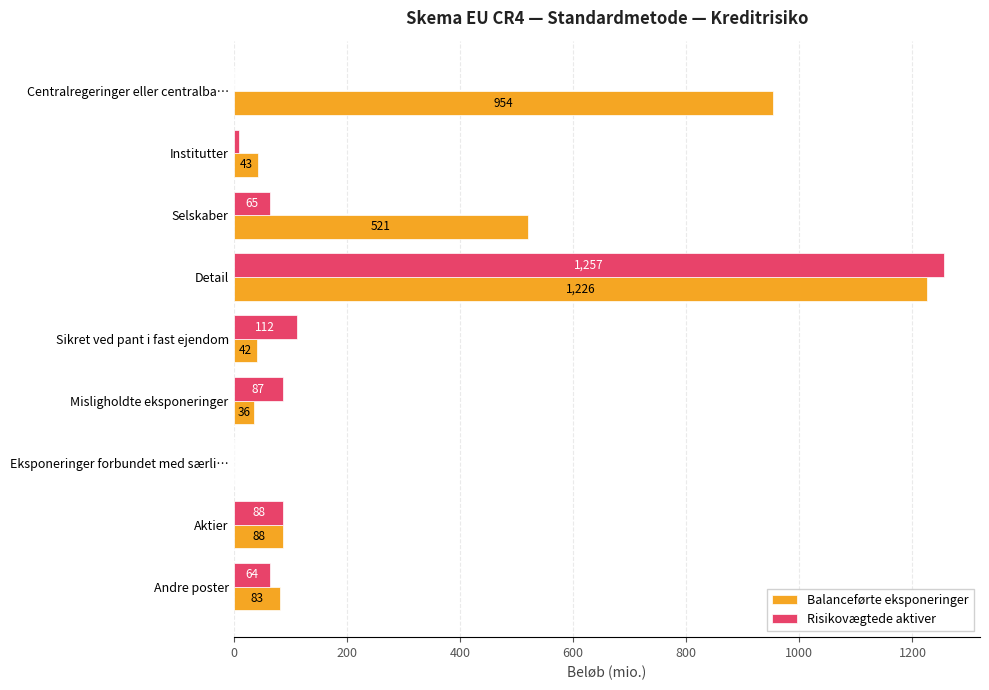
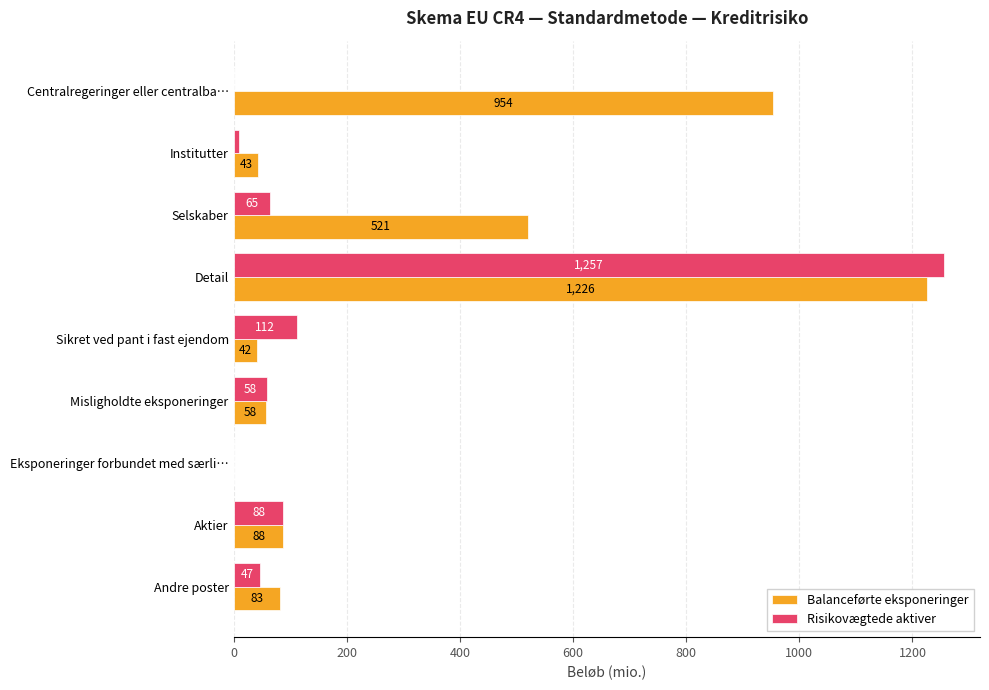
Risikovægtede aktiver, Misligholdte eksponeringer: 87 -> 58
Balanceførte eksponeringer, Misligholdte eksponeringer: 36 -> 58
Risikovægtede aktiver, Andre poster: 64 -> 47
